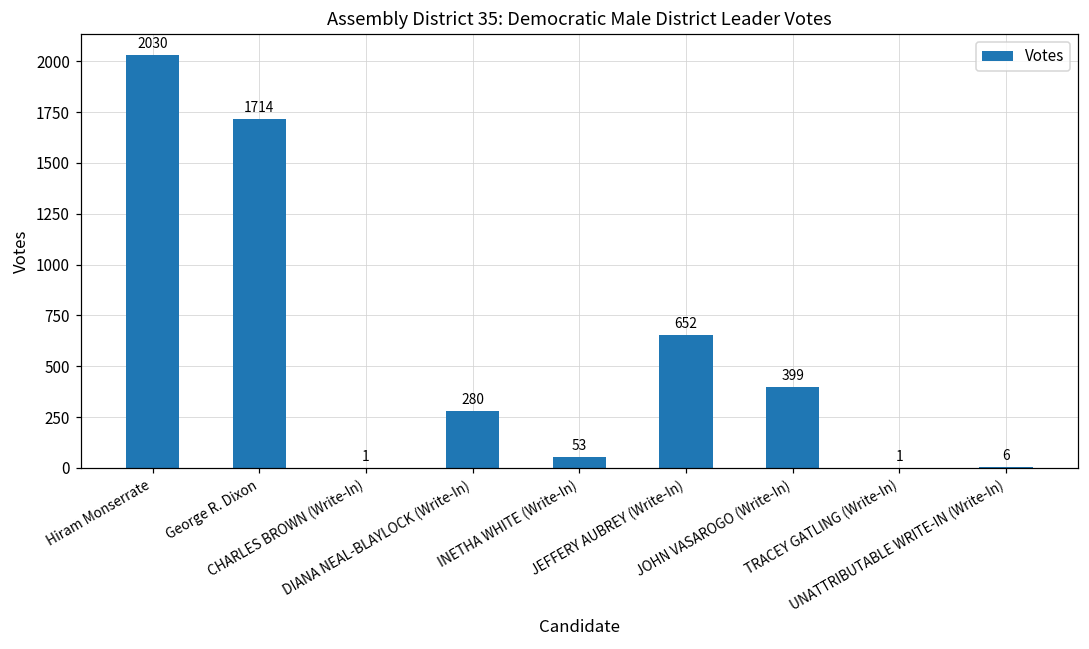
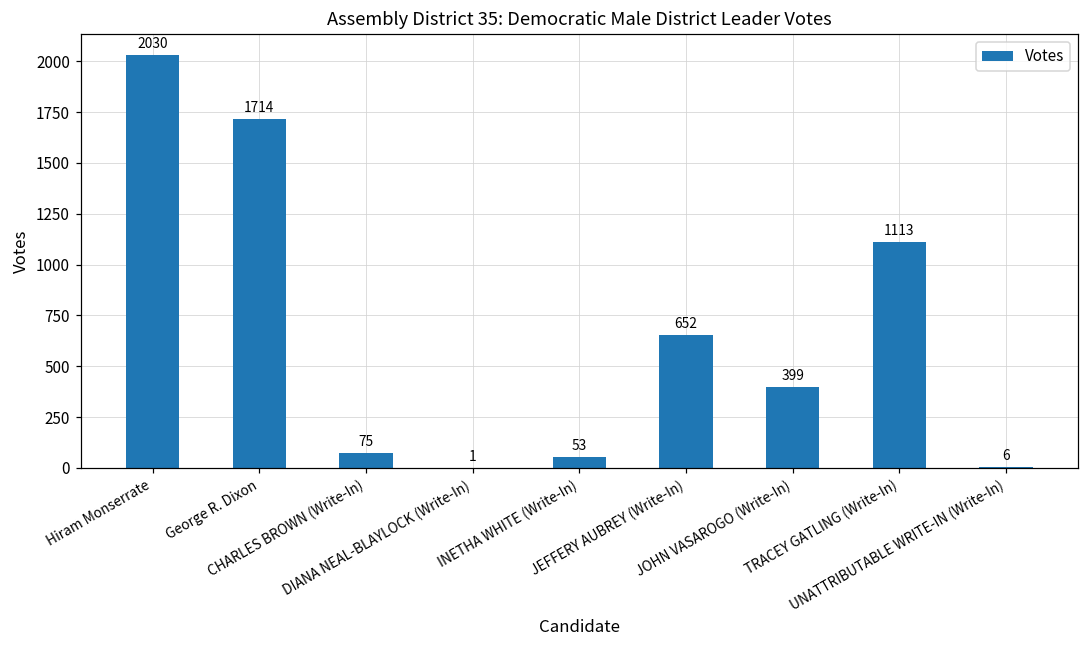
CHARLES BROWN (Write-In): 1 -> 75
DIANA NEAL-BLAYLOCK (Write-In): 280 -> 1
TRACEY GATLING (Write-In): 1 -> 1113
